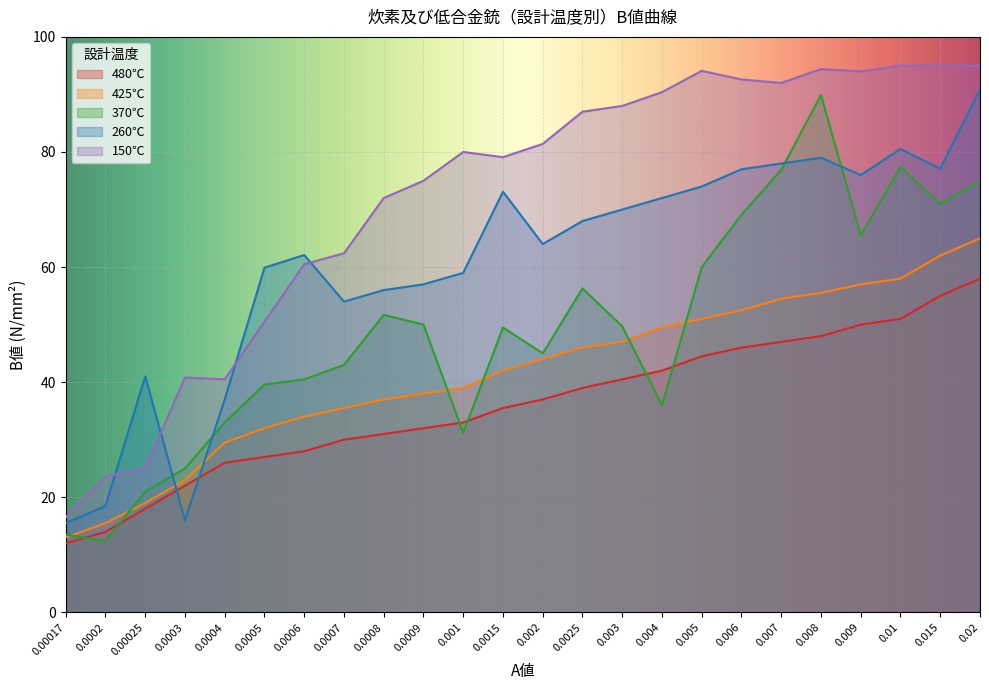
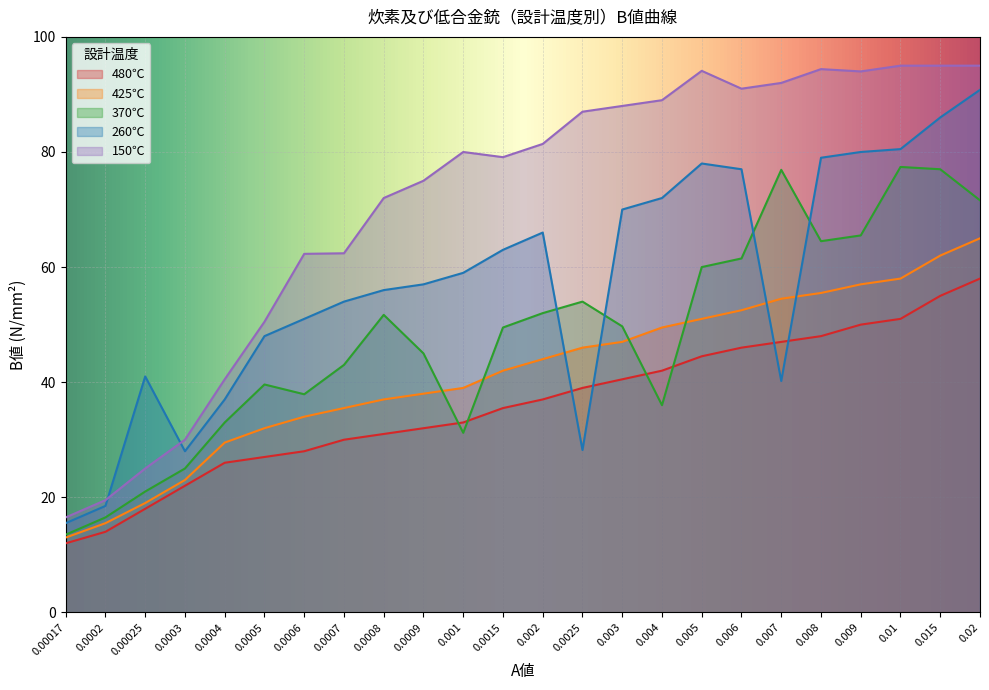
370℃, 0.0002: 12 -> 17
150℃, 0.0002: 24 -> 20
260℃, 0.0003: 16 -> 28
150℃, 0.0003: 41 -> 30
260℃, 0.0005: 60 -> 48
370℃, 0.0006: 41 -> 38
260℃, 0.0006: 62 -> 51
150℃, 0.0006: 61 -> 62
370℃, 0.0009: 50 -> 45
260℃, 0.0015: 73 -> 63
370℃, 0.002: 45 -> 52
260℃, 0.002: 64 -> 66
370℃, 0.0025: 56 -> 54
260℃, 0.0025: 68 -> 28
150℃, 0.004: 90 -> 89
260℃, 0.005: 74 -> 78
370℃, 0.006: 69 -> 62
150℃, 0.006: 93 -> 91
260℃, 0.007: 78 -> 40
370℃, 0.008: 90 -> 65
260℃, 0.009: 76 -> 80
370℃, 0.015: 71 -> 77
260℃, 0.015: 77 -> 86
370℃, 0.02: 75 -> 72
